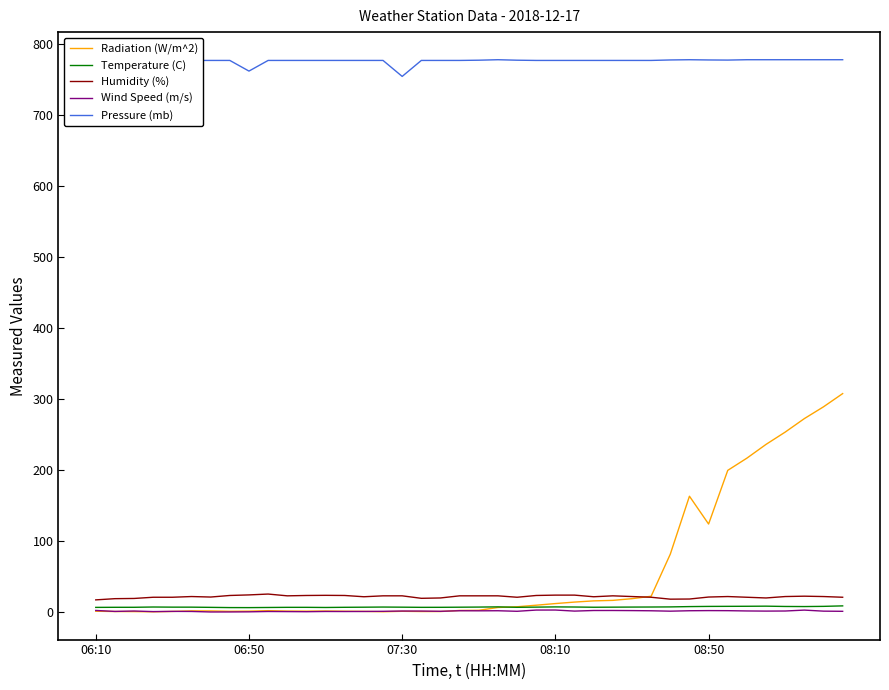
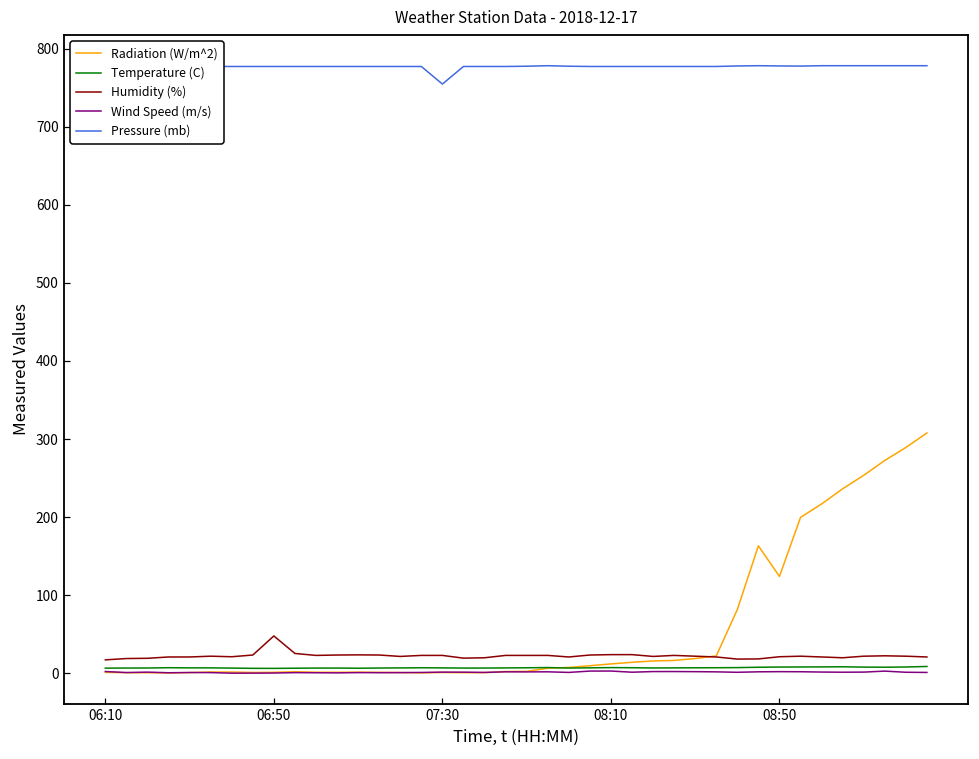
Humidity (%), 06:50: 20 -> 50
Pressure (mb), 06:50: 760 -> 780
